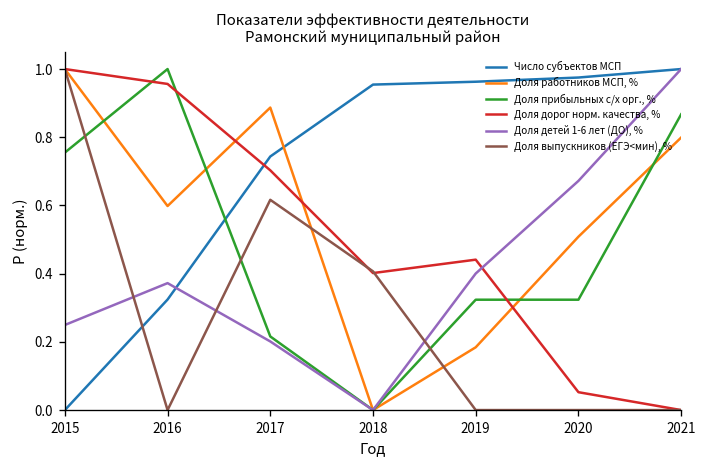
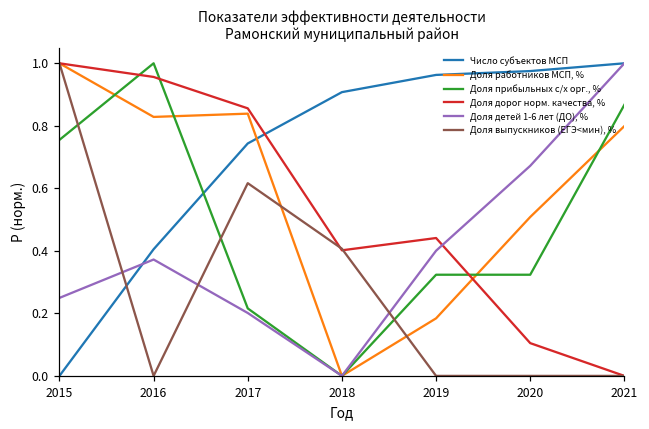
Число субъектов МСП, 2016: 0.32 -> 0.41
Доля работников МСП, %, 2016: 0.60 -> 0.83
Доля работников МСП, %, 2017: 0.89 -> 0.84
Доля дорог норм. качества, %, 2017: 0.70 -> 0.86
Число субъектов МСП, 2018: 0.95 -> 0.91
Доля дорог норм. качества, %, 2020: 0.05 -> 0.10
